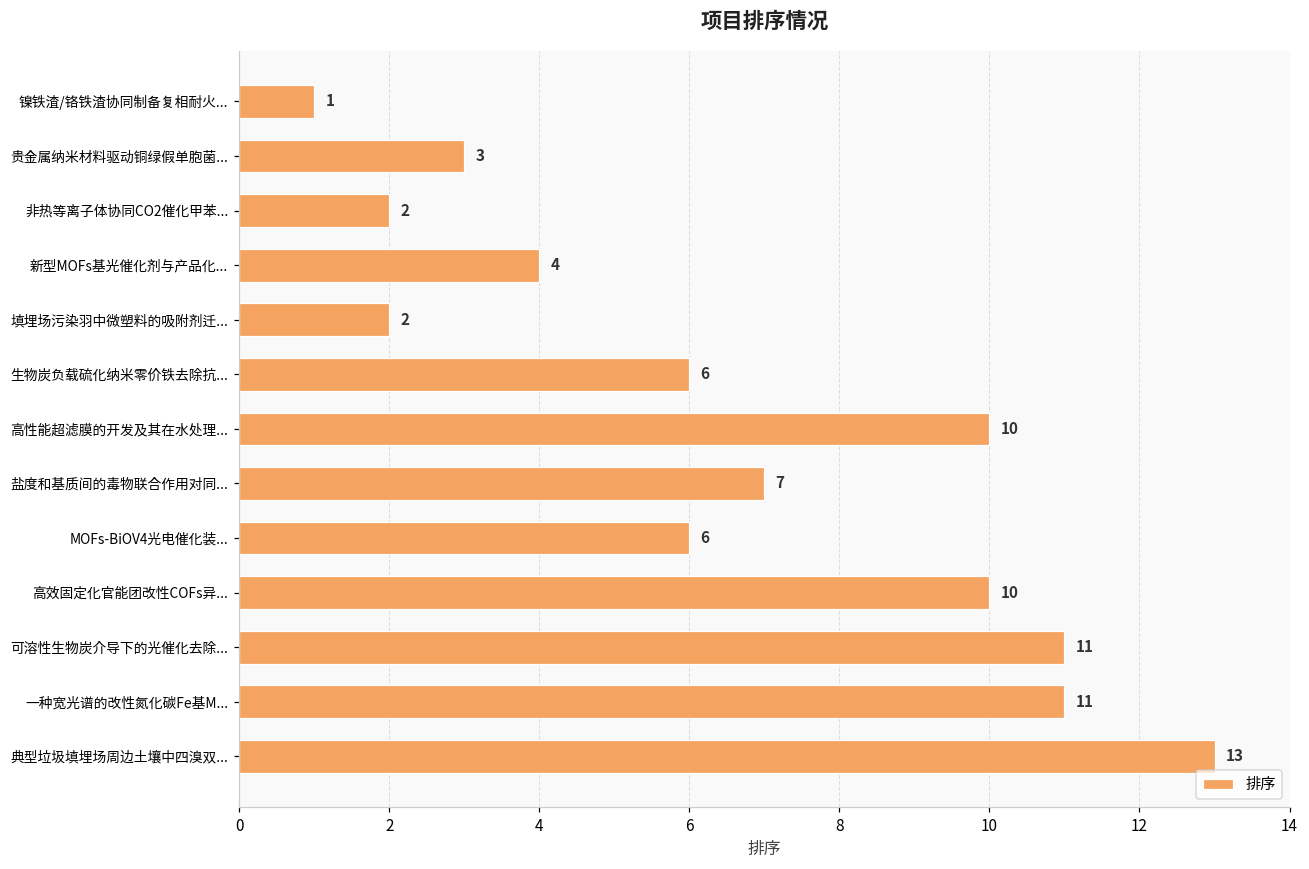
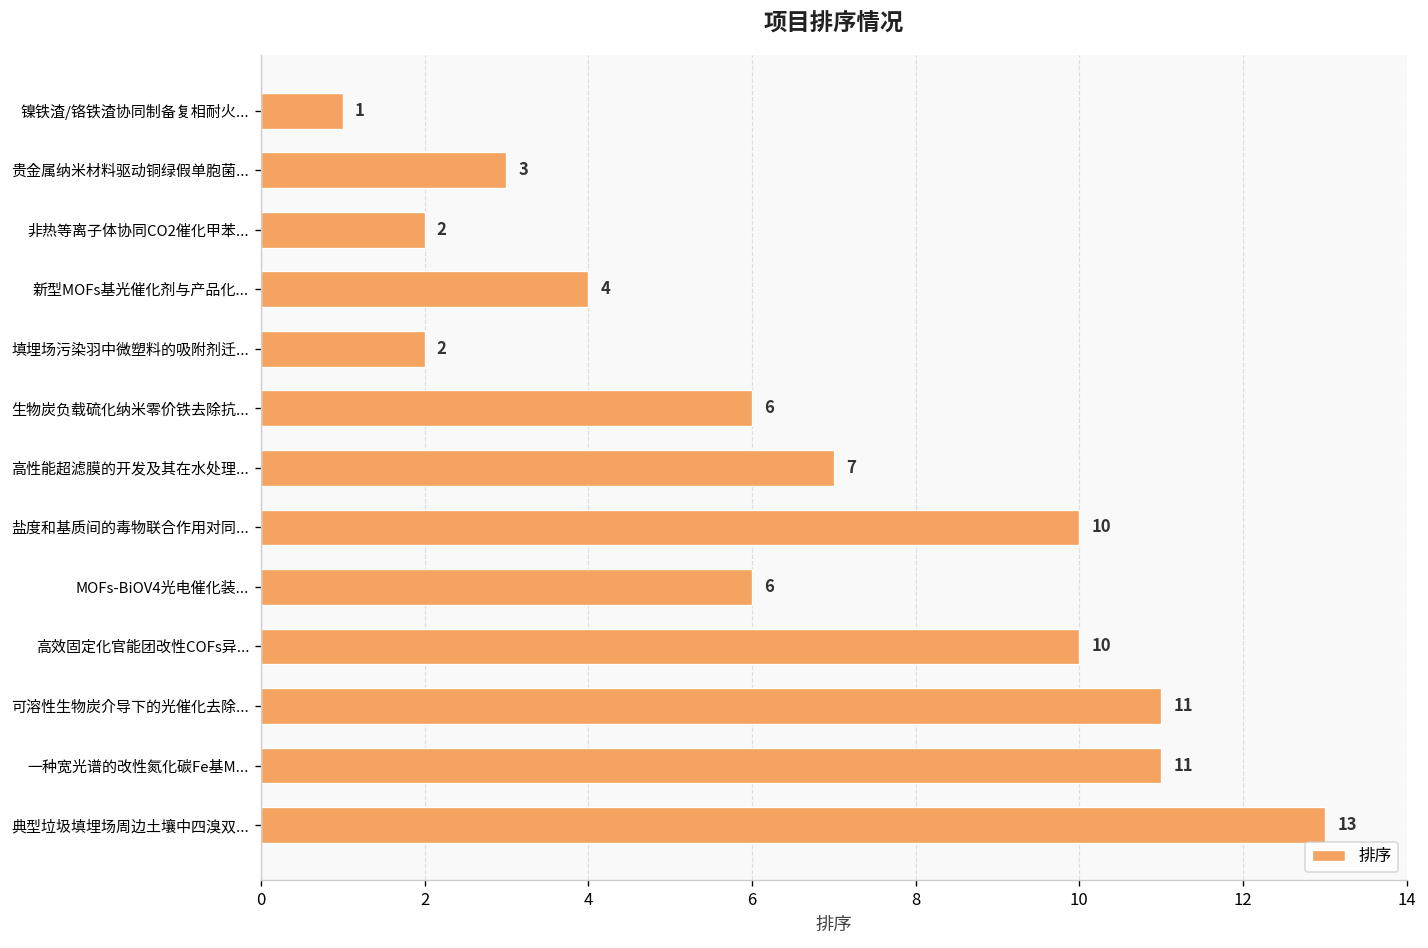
高性能超滤膜的开发及其在水处理...: 10 -> 7
盐度和基质间的毒物联合作用对同...: 7 -> 10
